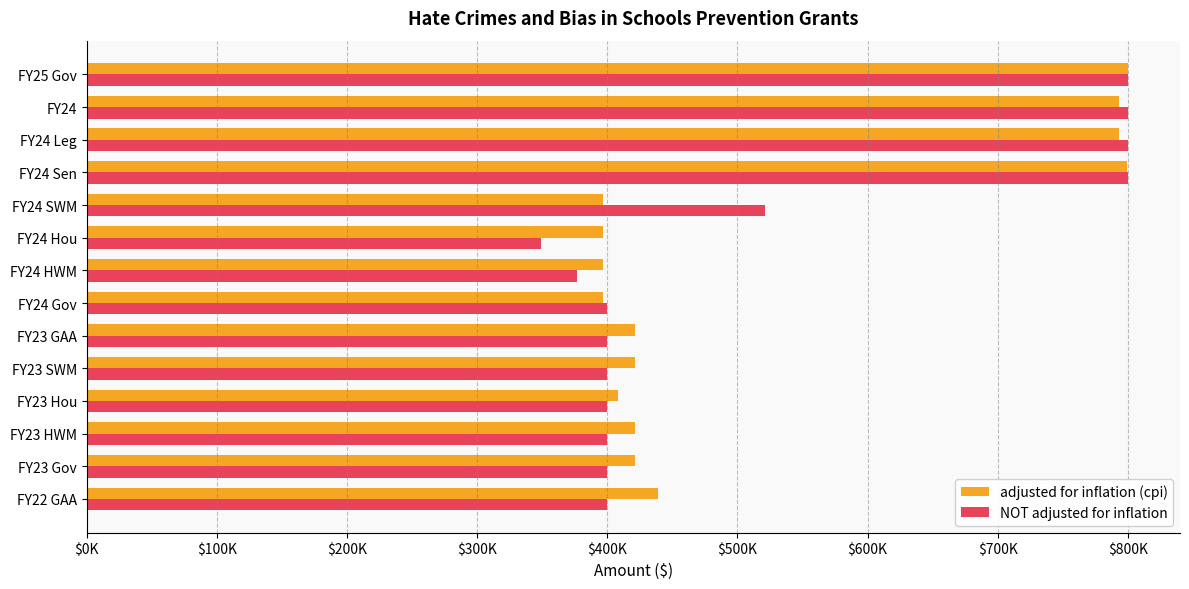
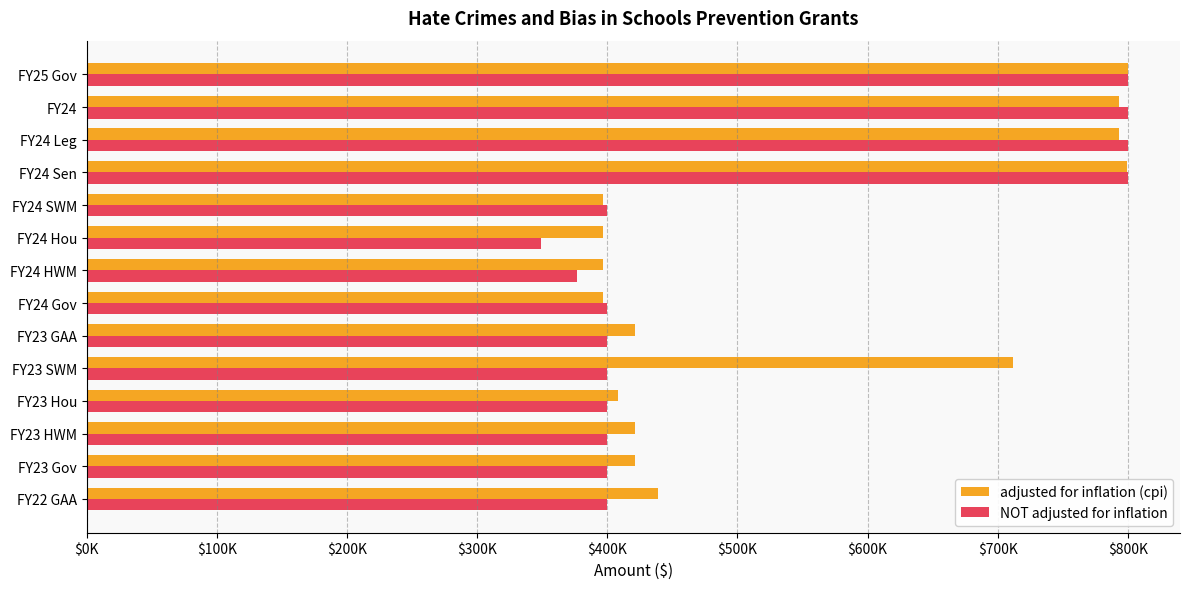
NOT adjusted for inflation, FY24 SWM: $521000 -> $400000
adjusted for inflation (cpi), FY23 SWM: $421000 -> $712000
